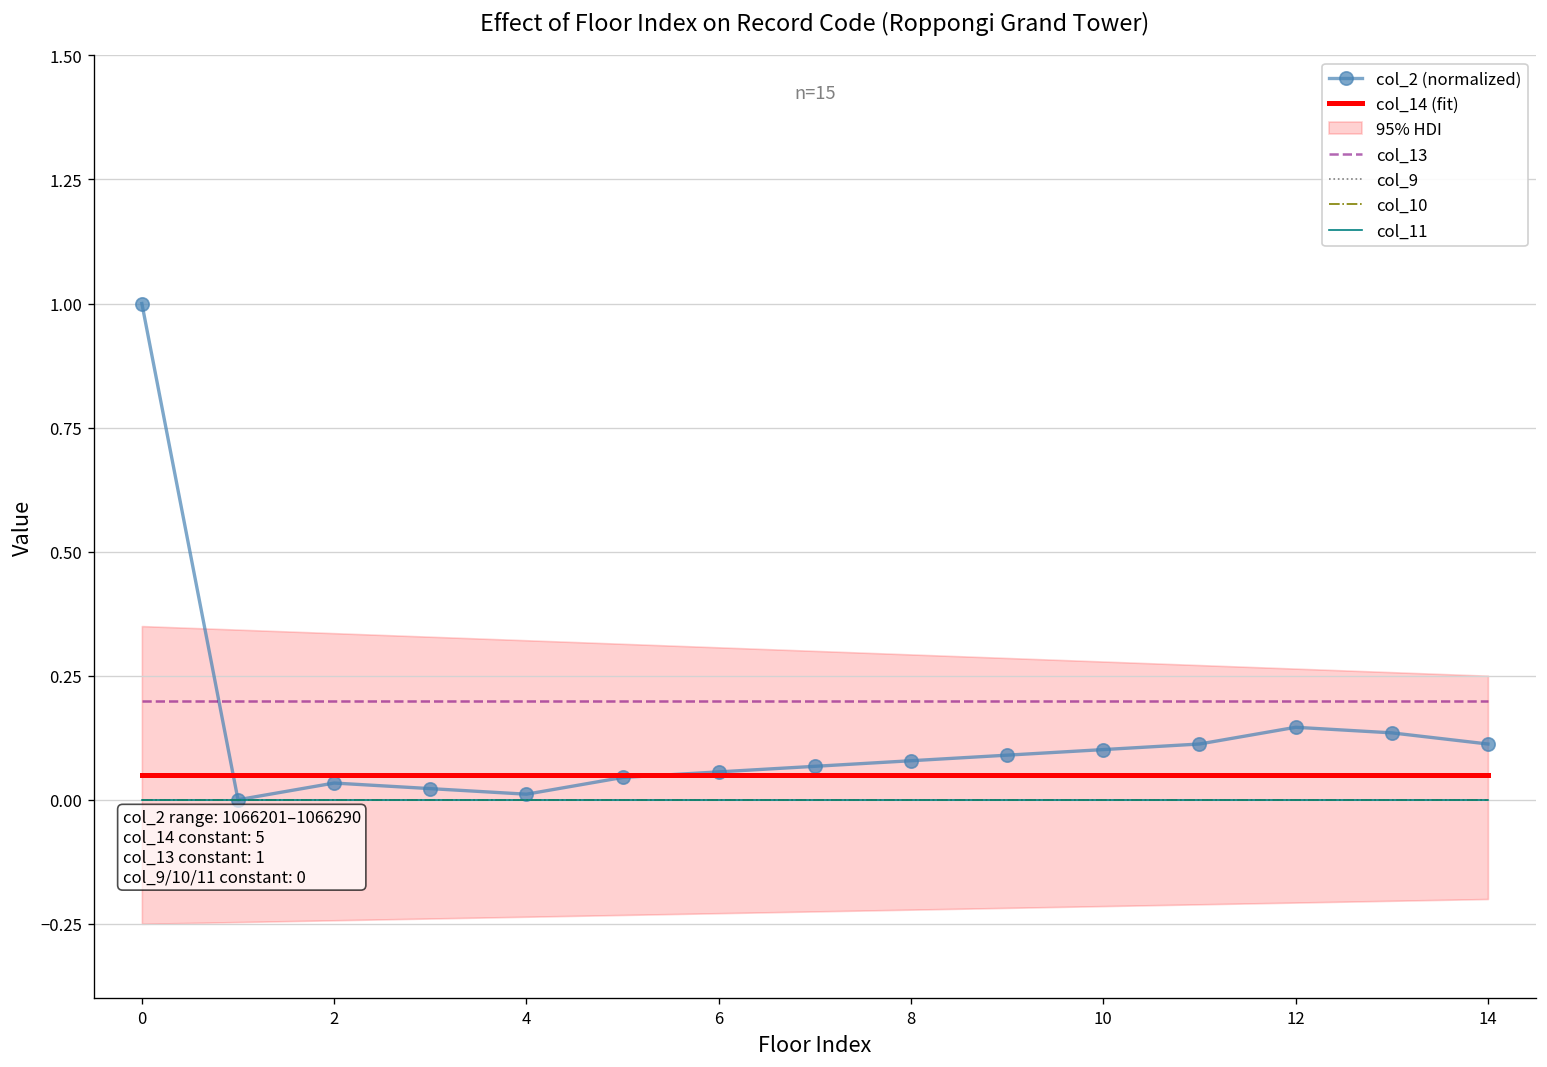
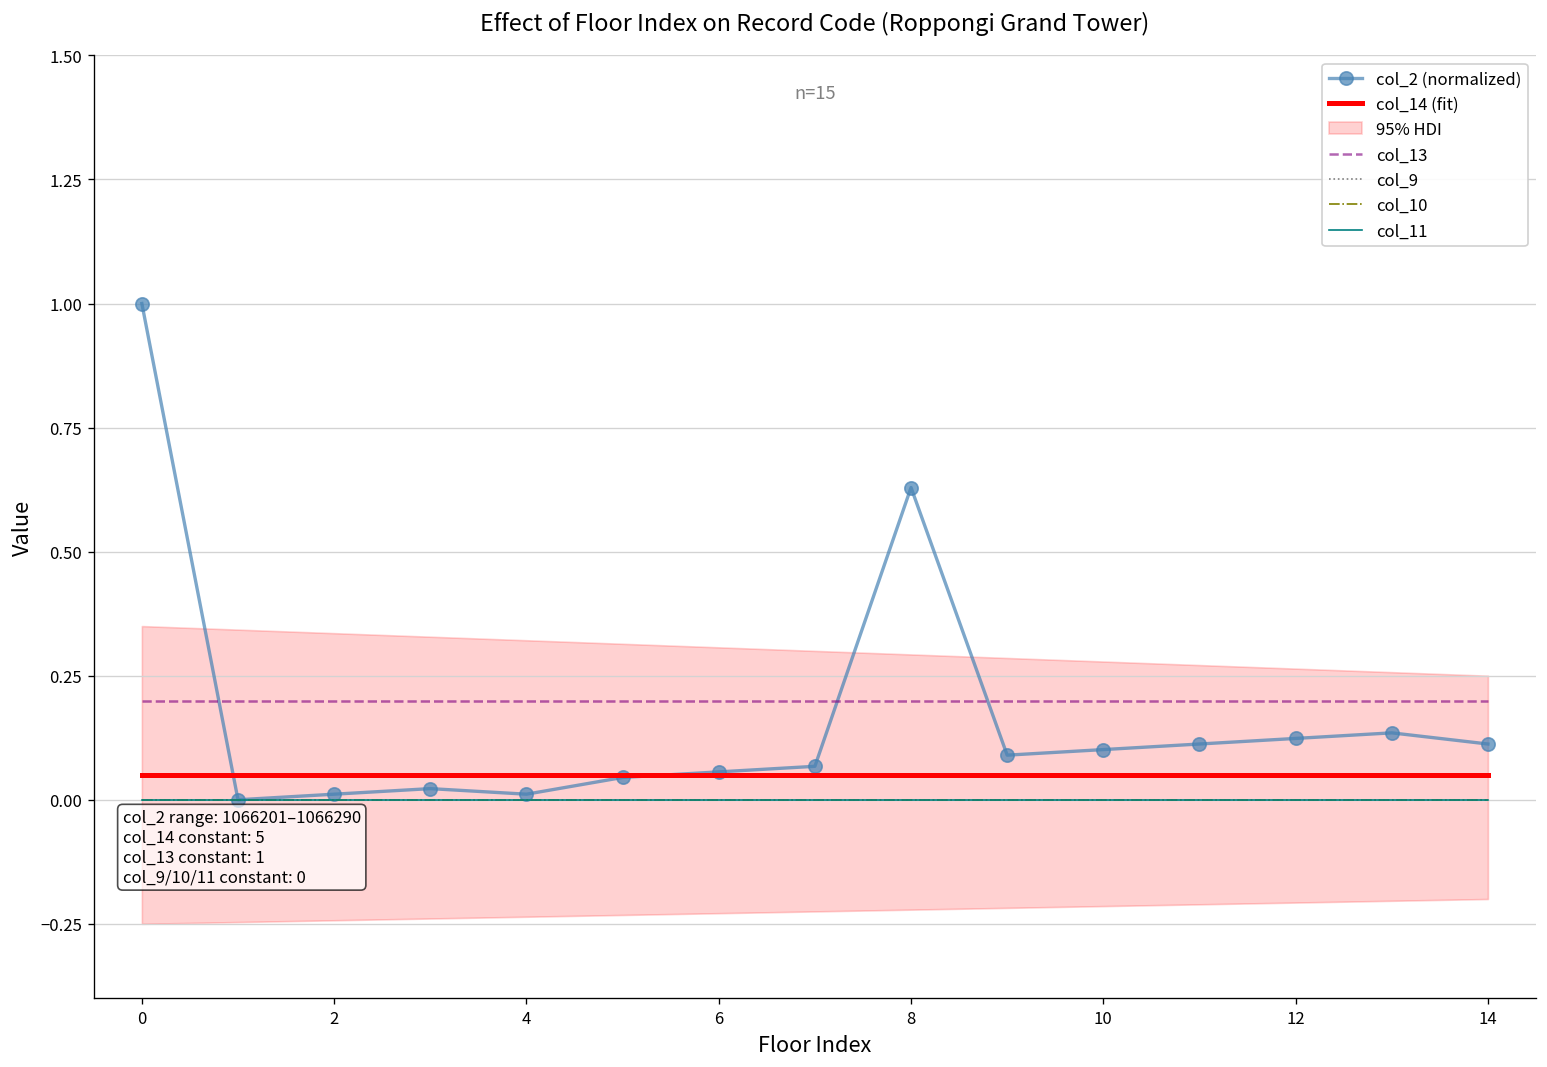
col_2 (normalized), 2: 0.03 -> 0.01
col_2 (normalized), 8: 0.08 -> 0.63
col_2 (normalized), 12: 0.15 -> 0.12
